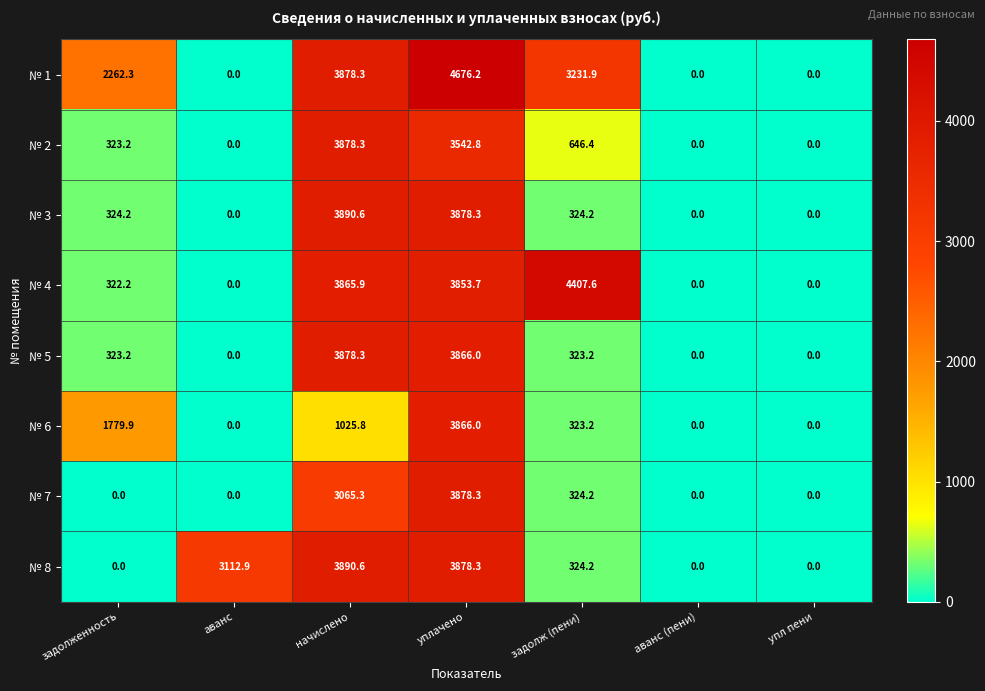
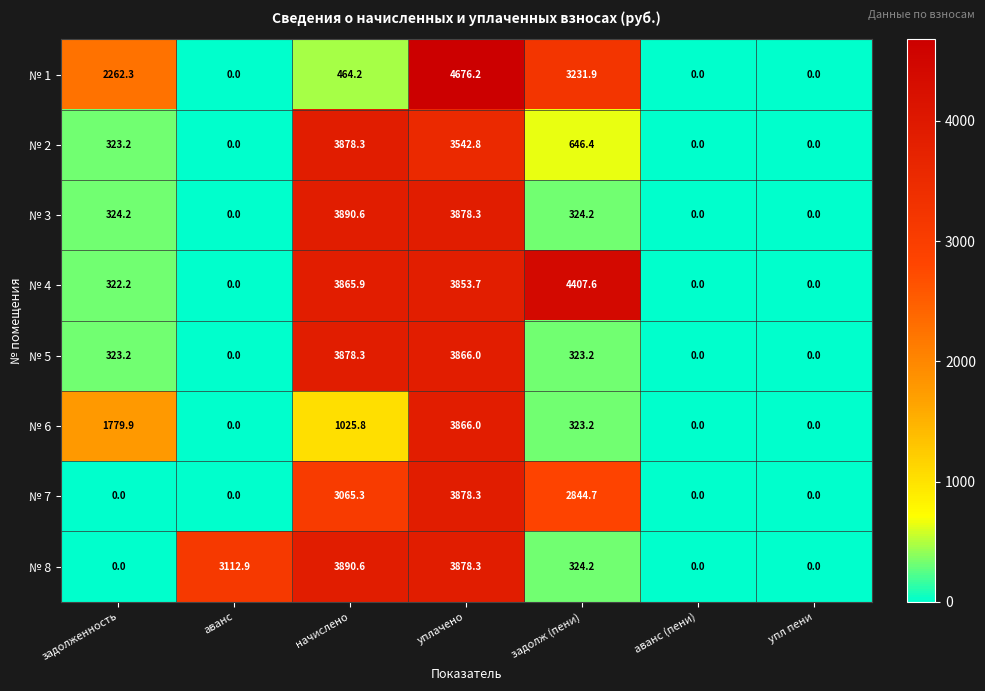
№ 1, начислено: 3878.3 -> 464.2
№ 7, задолж (пени): 324.2 -> 2844.7
